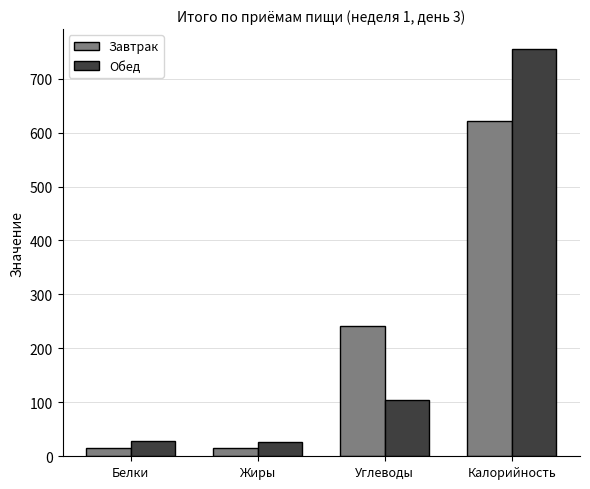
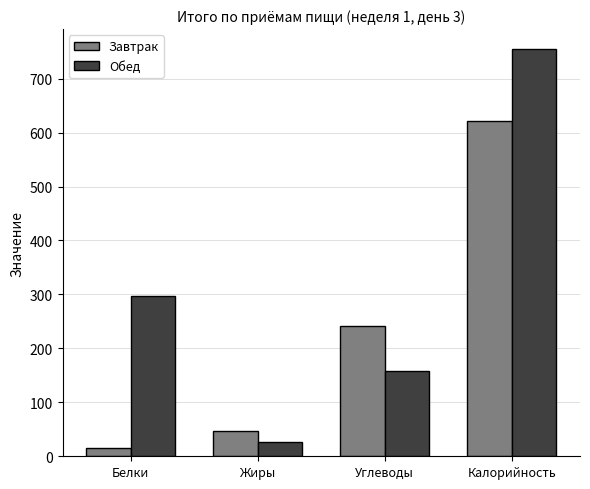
Обед, Белки: 30 -> 300
Завтрак, Жиры: 20 -> 50
Обед, Углеводы: 100 -> 160
